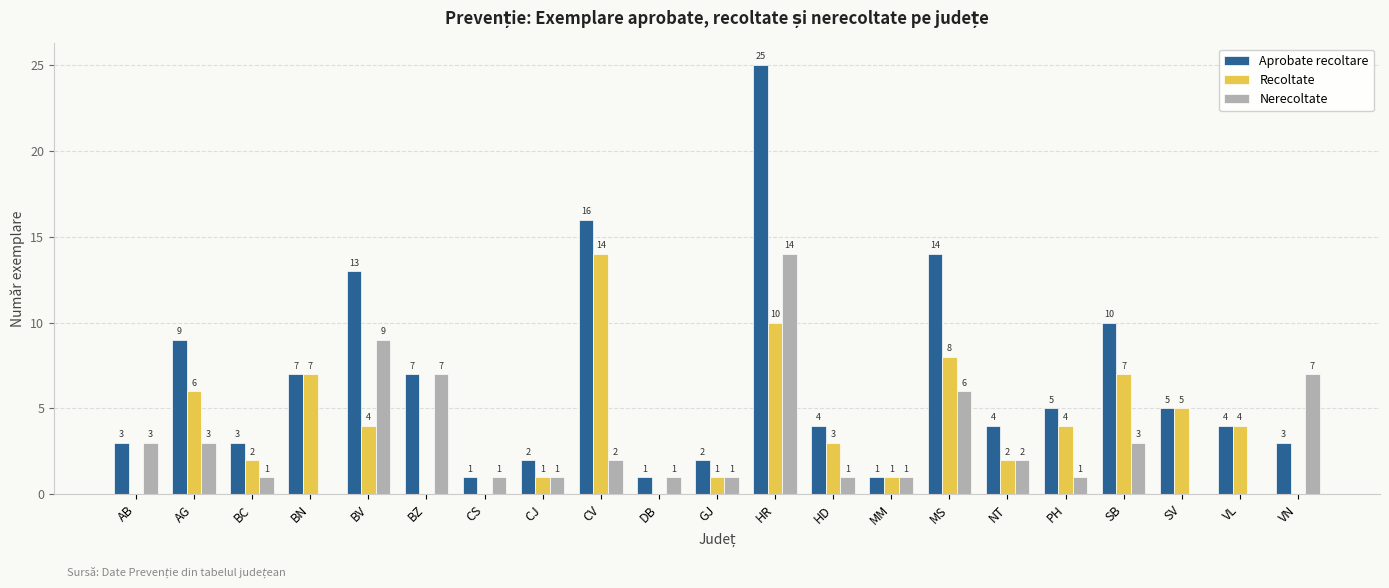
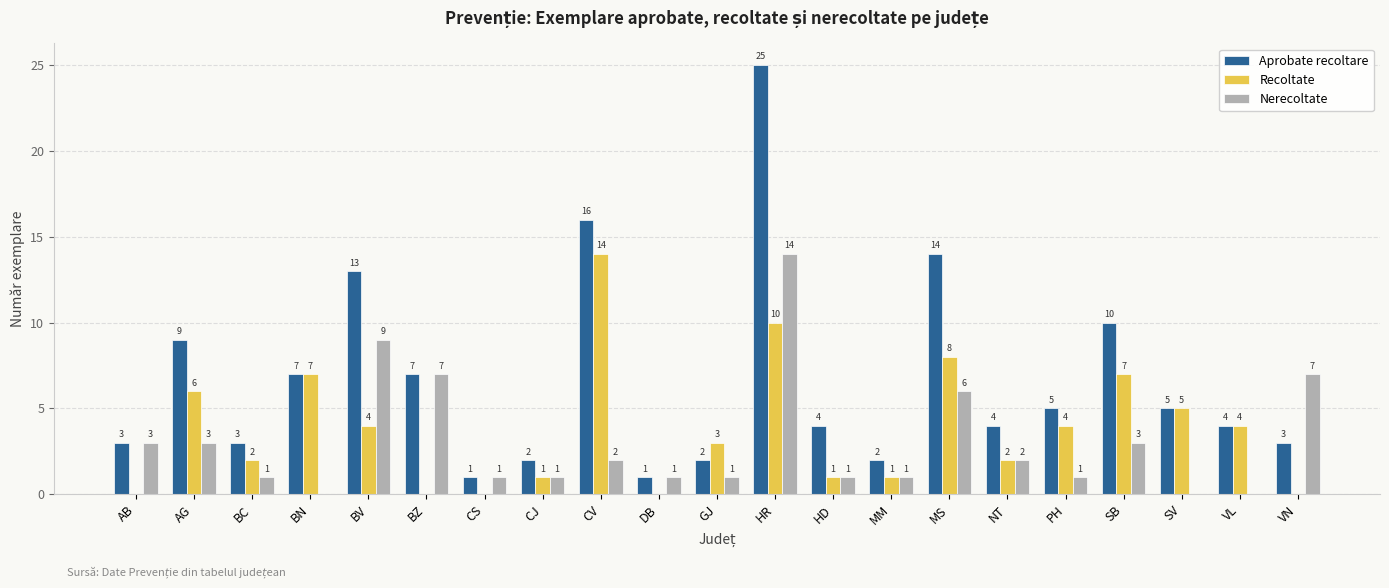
Recoltate, GJ: 1 -> 3
Recoltate, HD: 3 -> 1
Aprobate recoltare, MM: 1 -> 2
